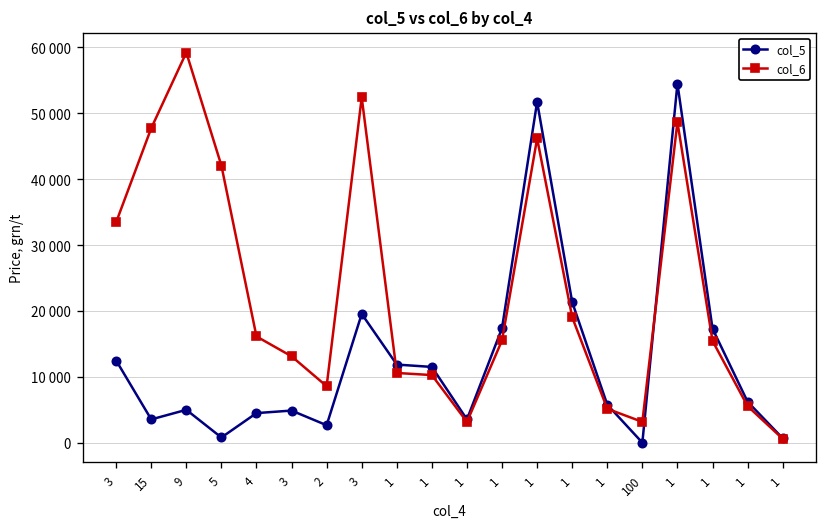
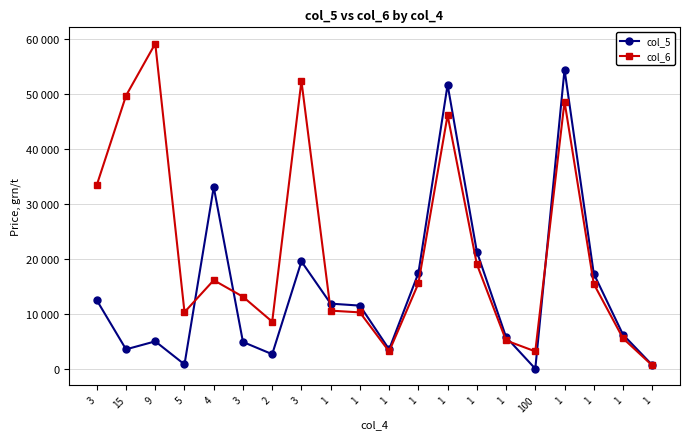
col_6, 15: 48000 -> 50000
col_6, 5: 42000 -> 10000
col_5, 4: 5000 -> 33000
